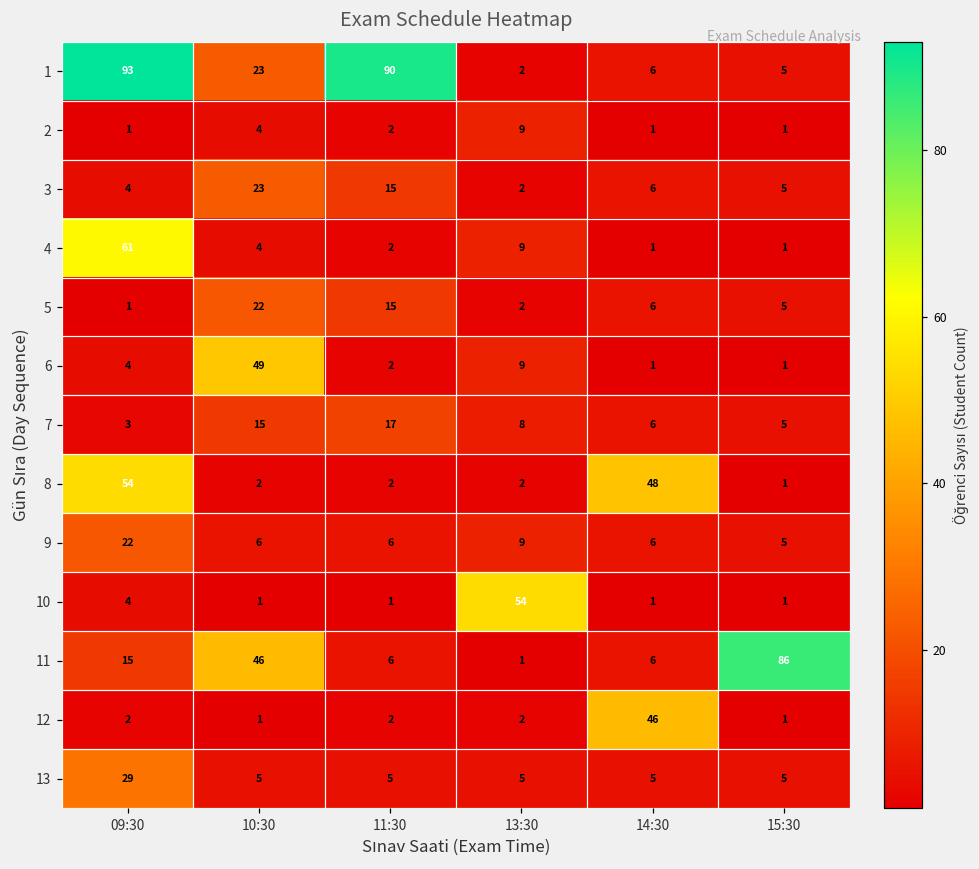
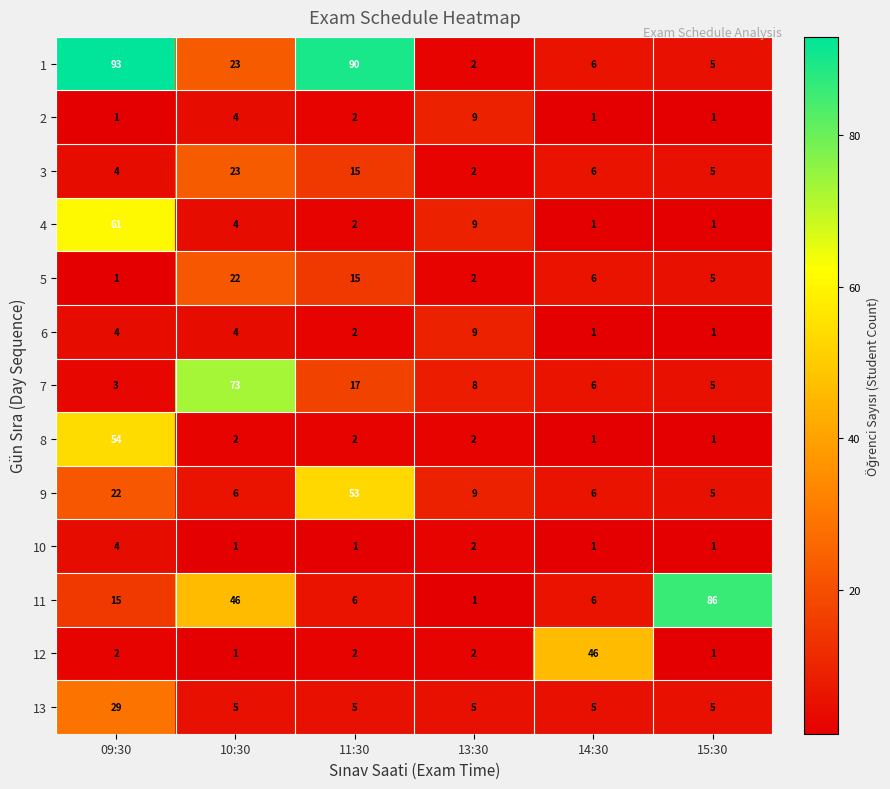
6, 10:30: 49 -> 4
7, 10:30: 15 -> 73
8, 14:30: 48 -> 1
9, 11:30: 6 -> 53
10, 13:30: 54 -> 2
